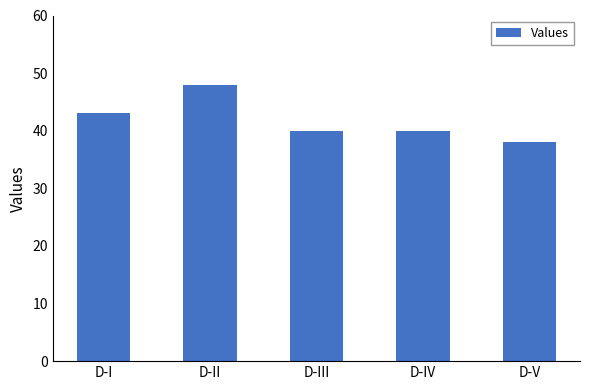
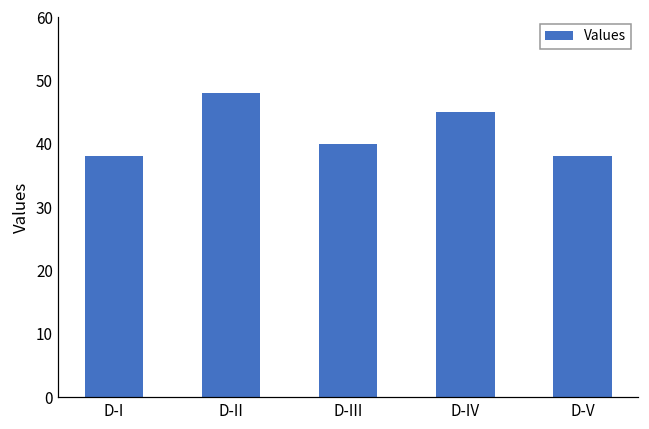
D-I: 43 -> 38
D-IV: 40 -> 45
